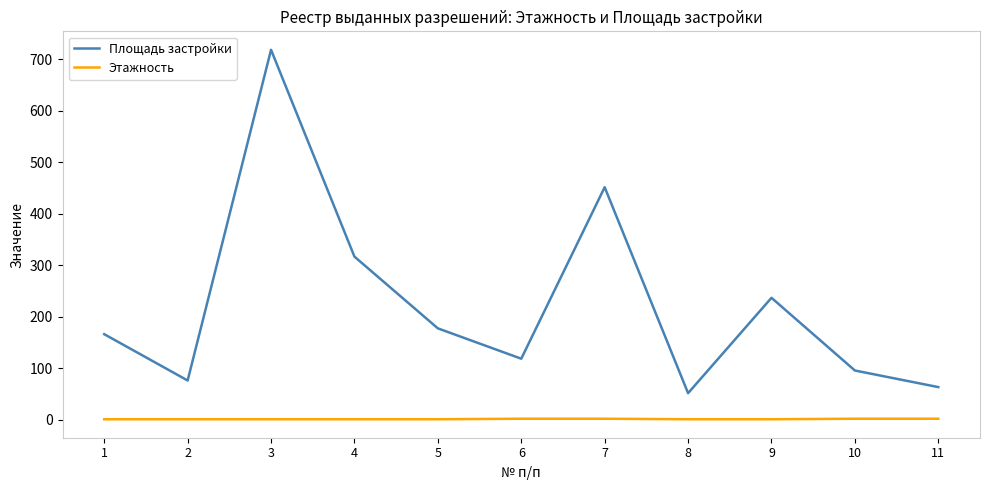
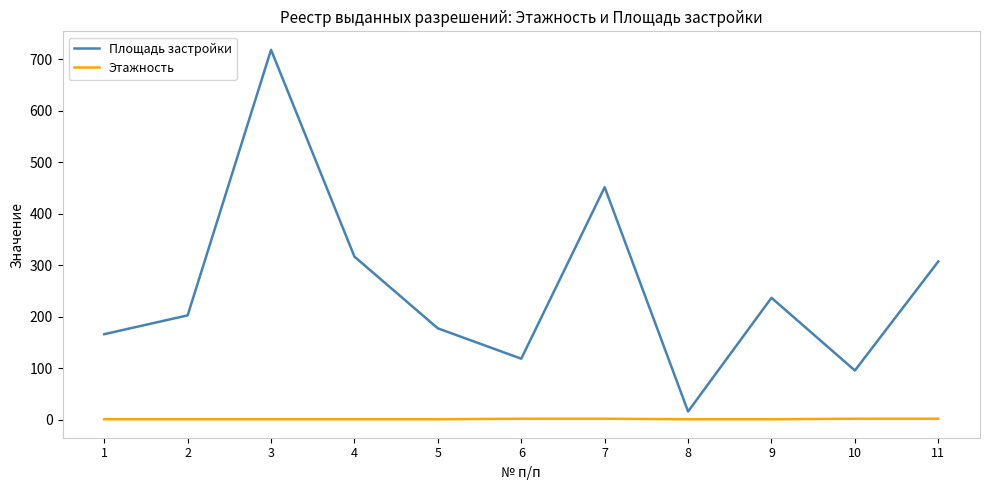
Площадь застройки, 2: 80 -> 200
Площадь застройки, 8: 50 -> 20
Площадь застройки, 11: 60 -> 310
